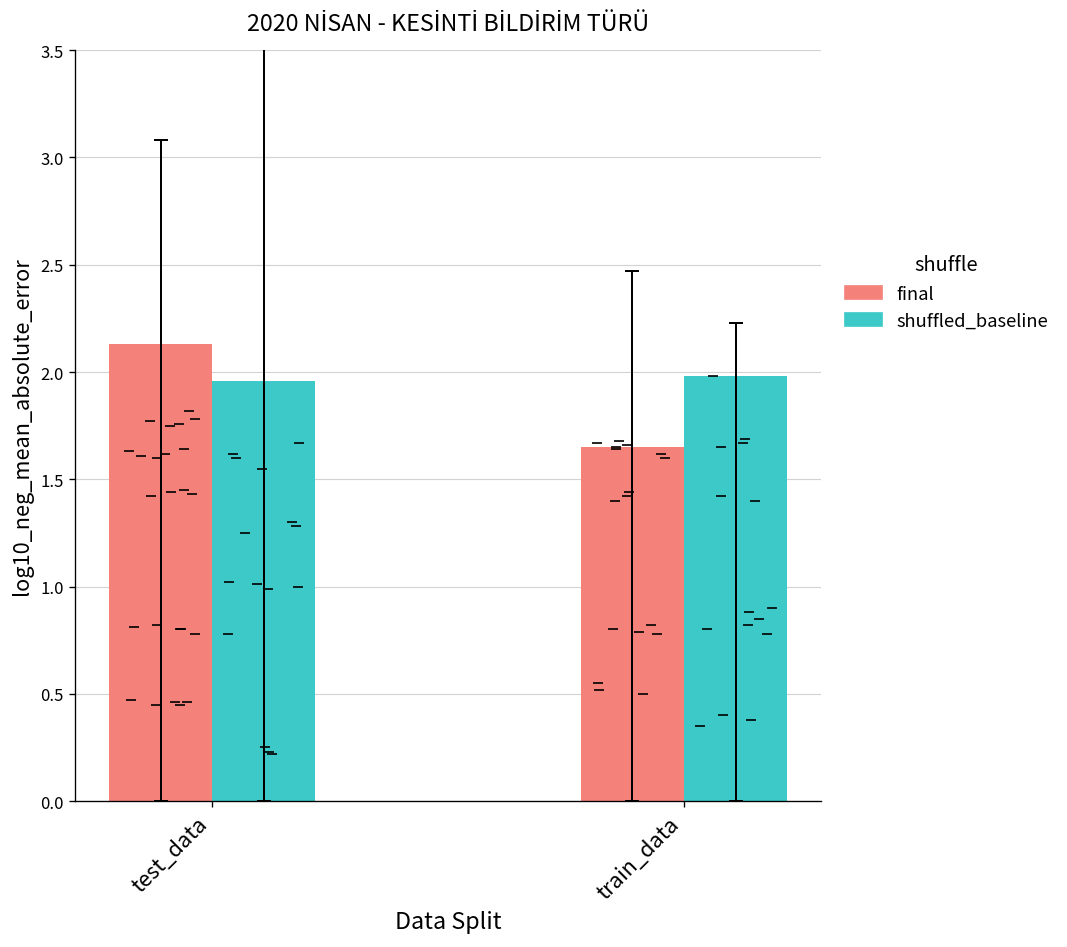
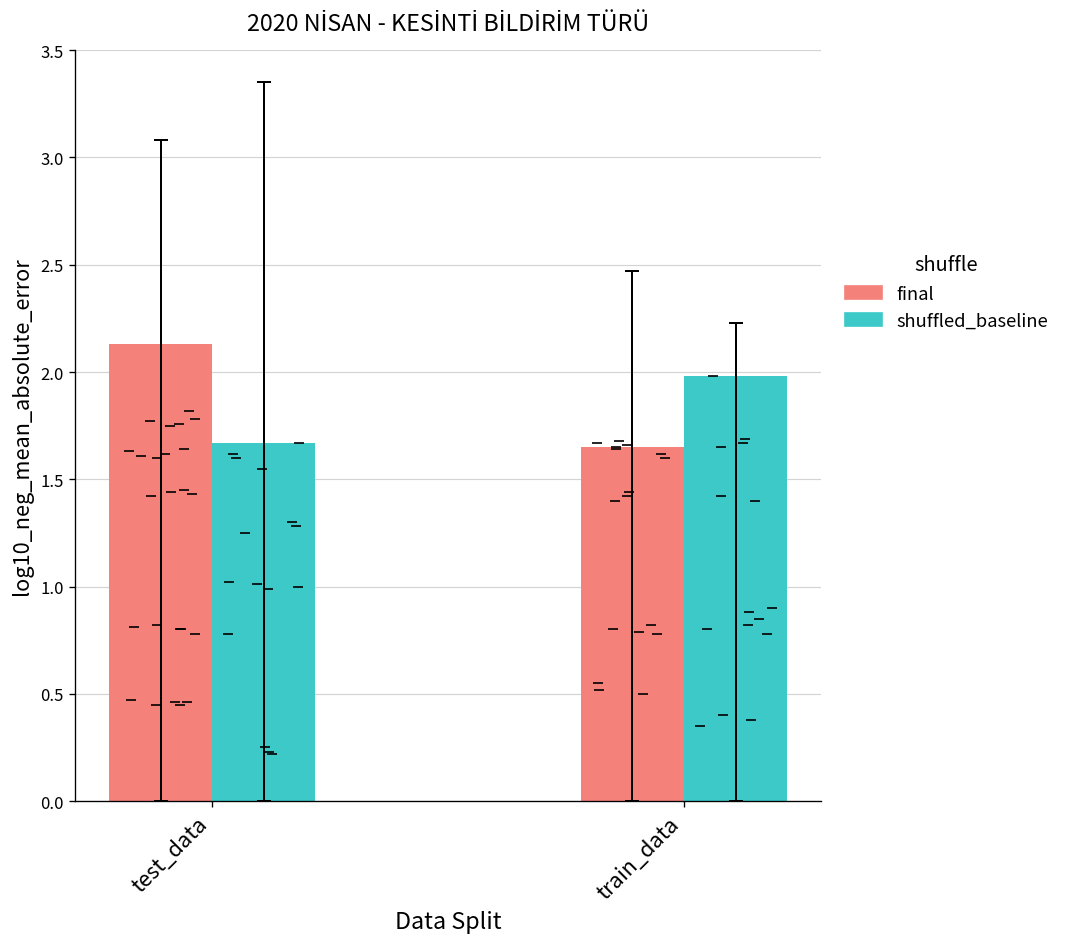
shuffled_baseline, test_data: 1.96 -> 1.67
